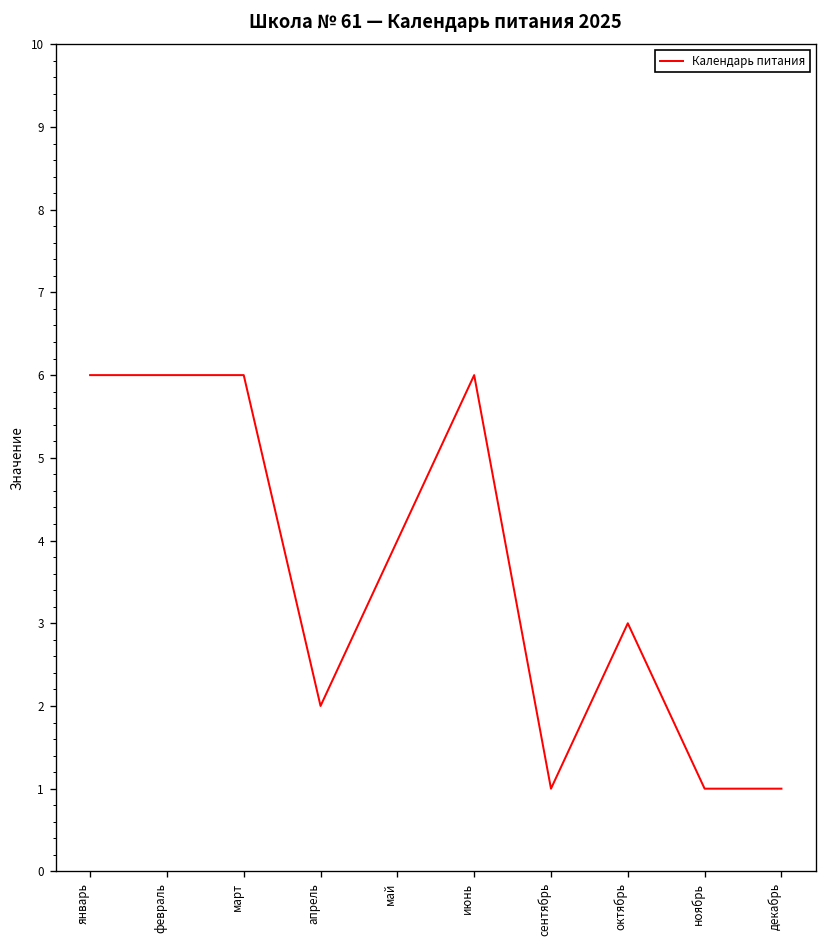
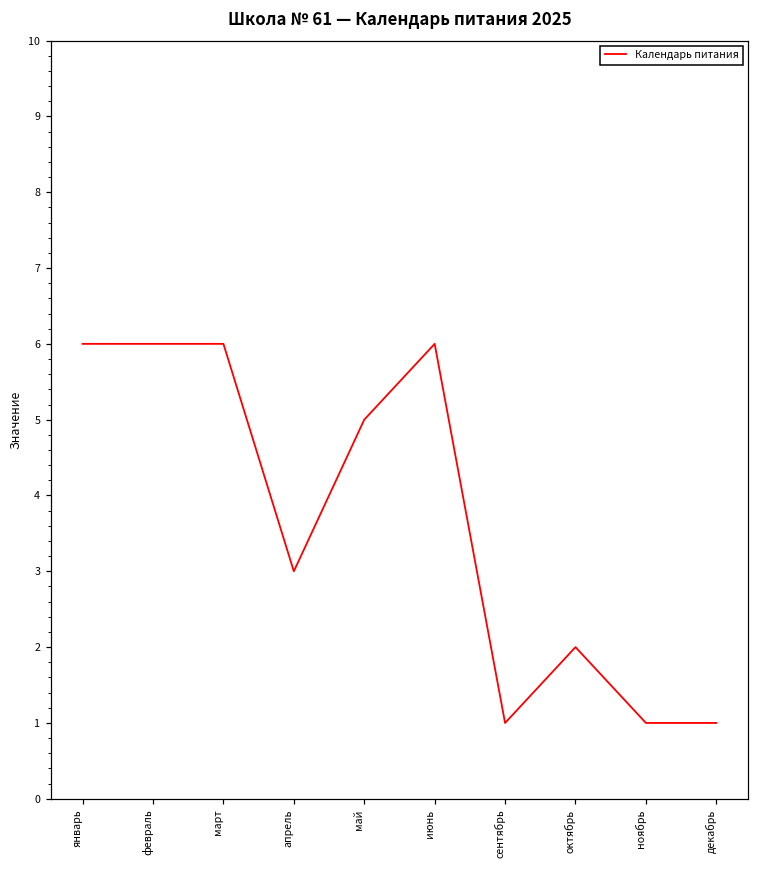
апрель: 2 -> 3
май: 4 -> 5
октябрь: 3 -> 2
